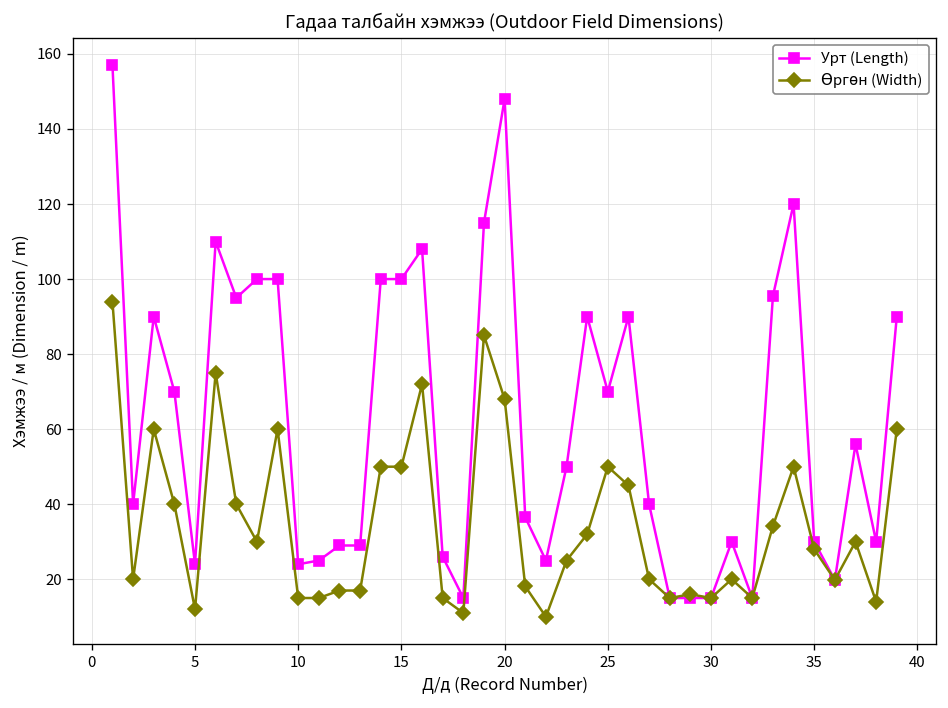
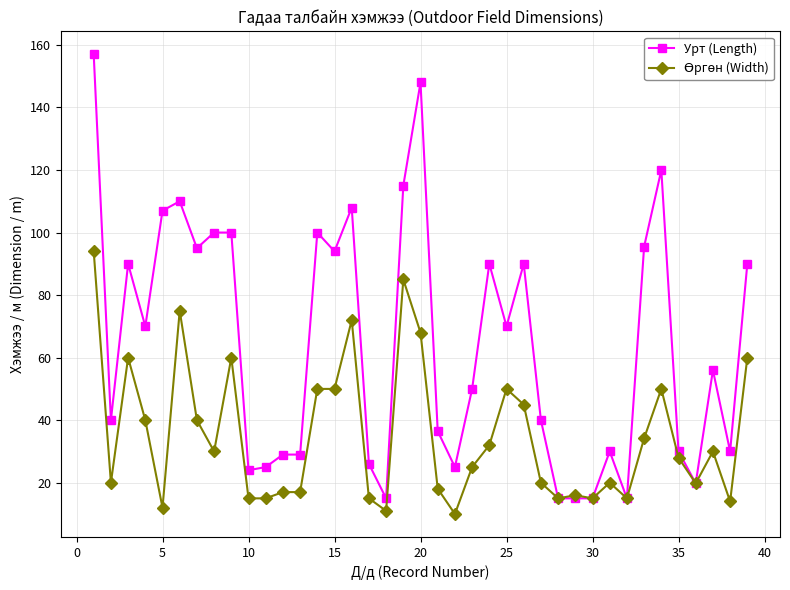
Урт (Length), 5: 24 -> 107
Урт (Length), 15: 100 -> 94
